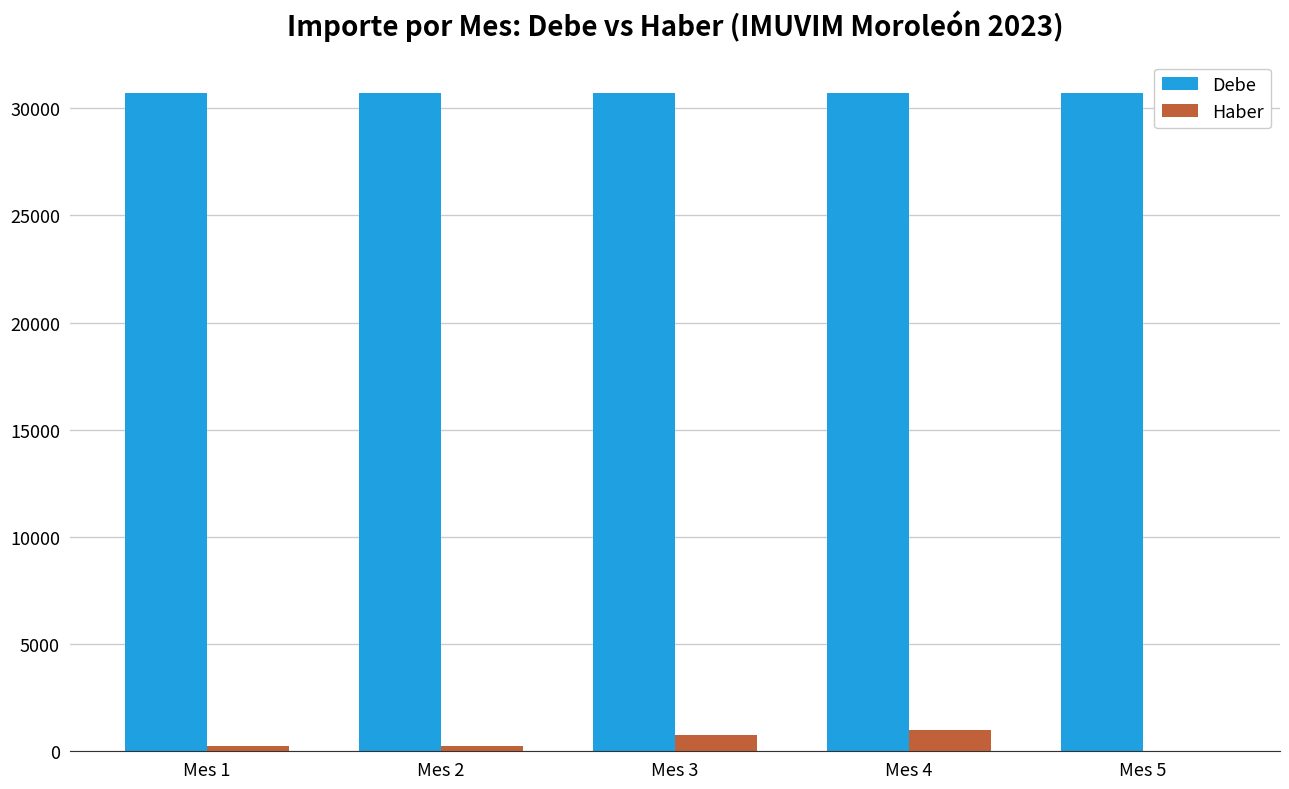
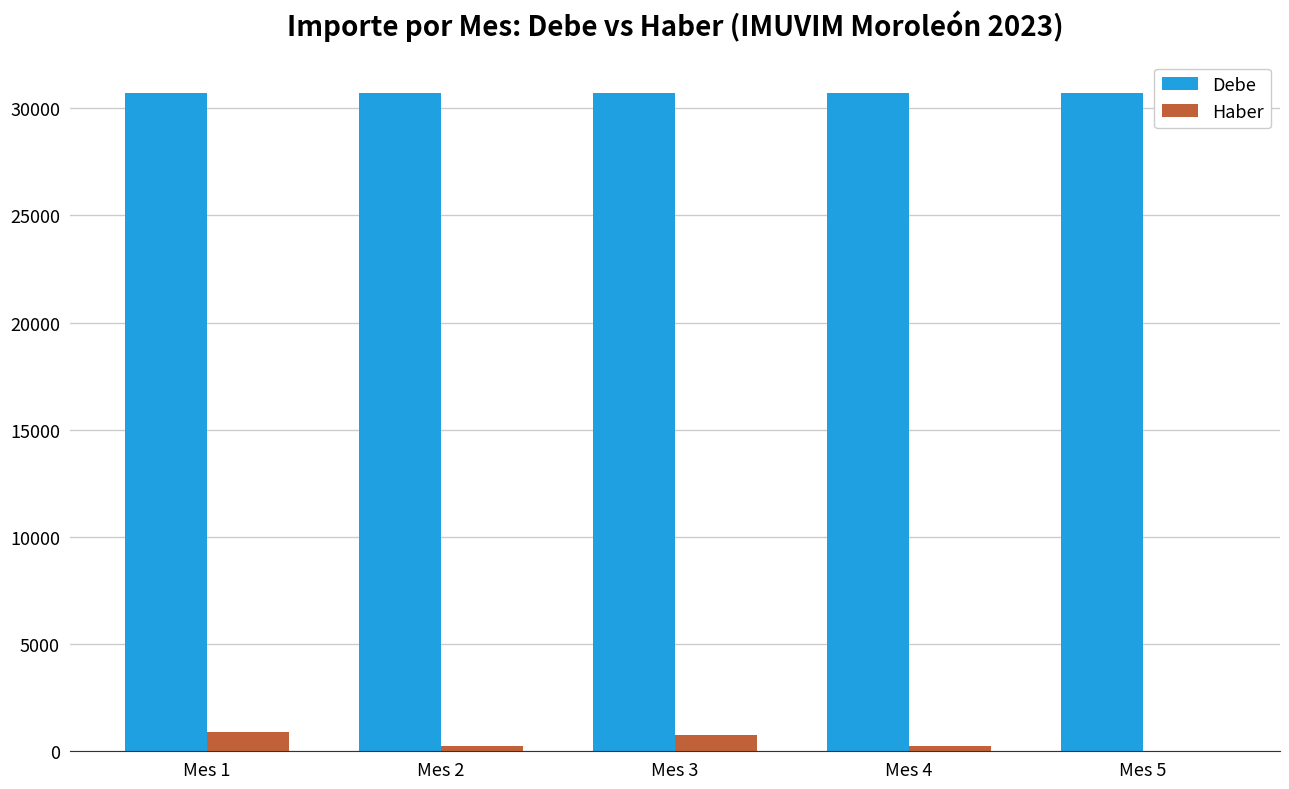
Haber, Mes 1: 200 -> 900
Haber, Mes 4: 1000 -> 200
